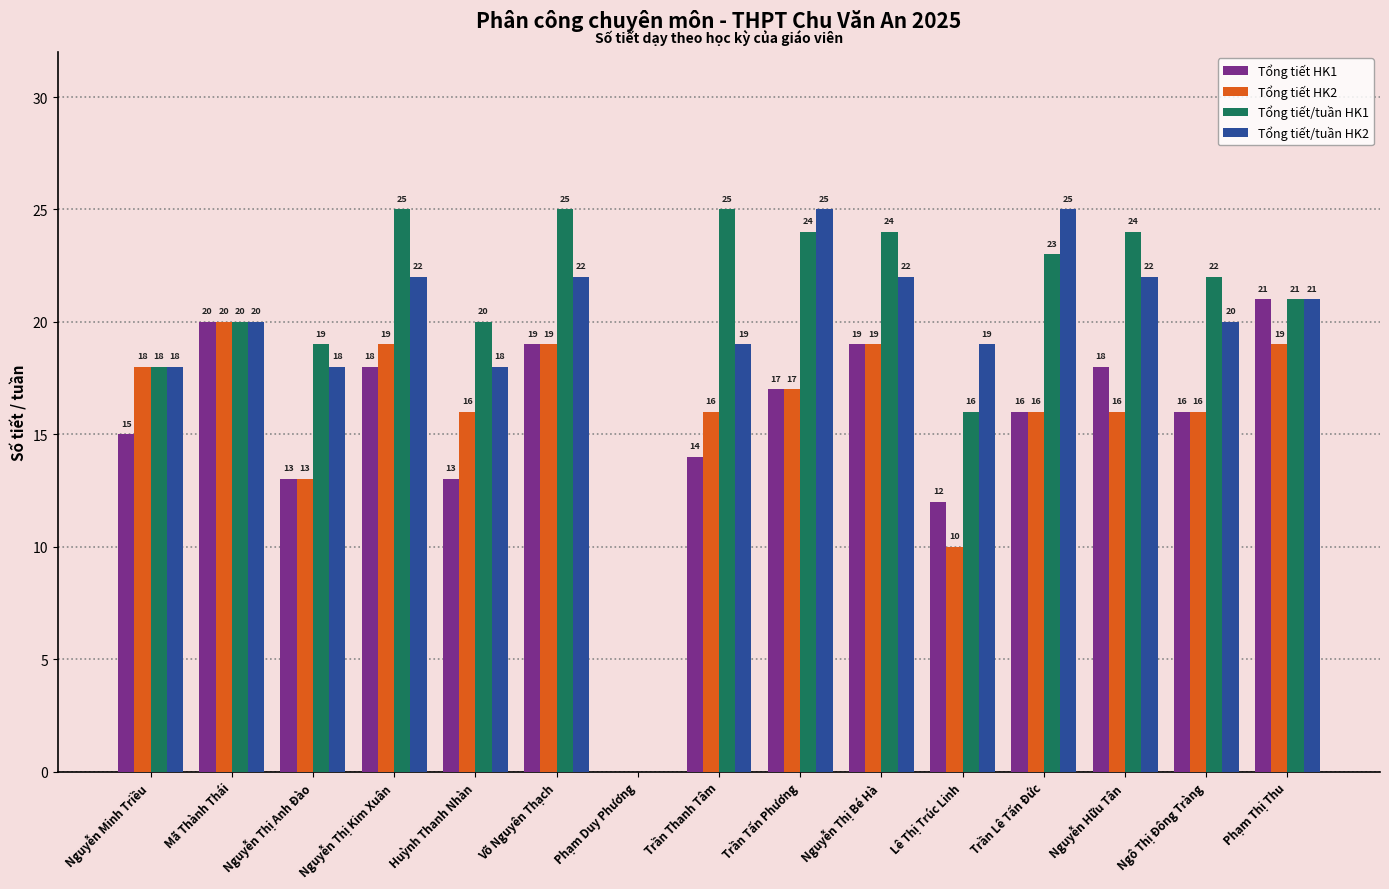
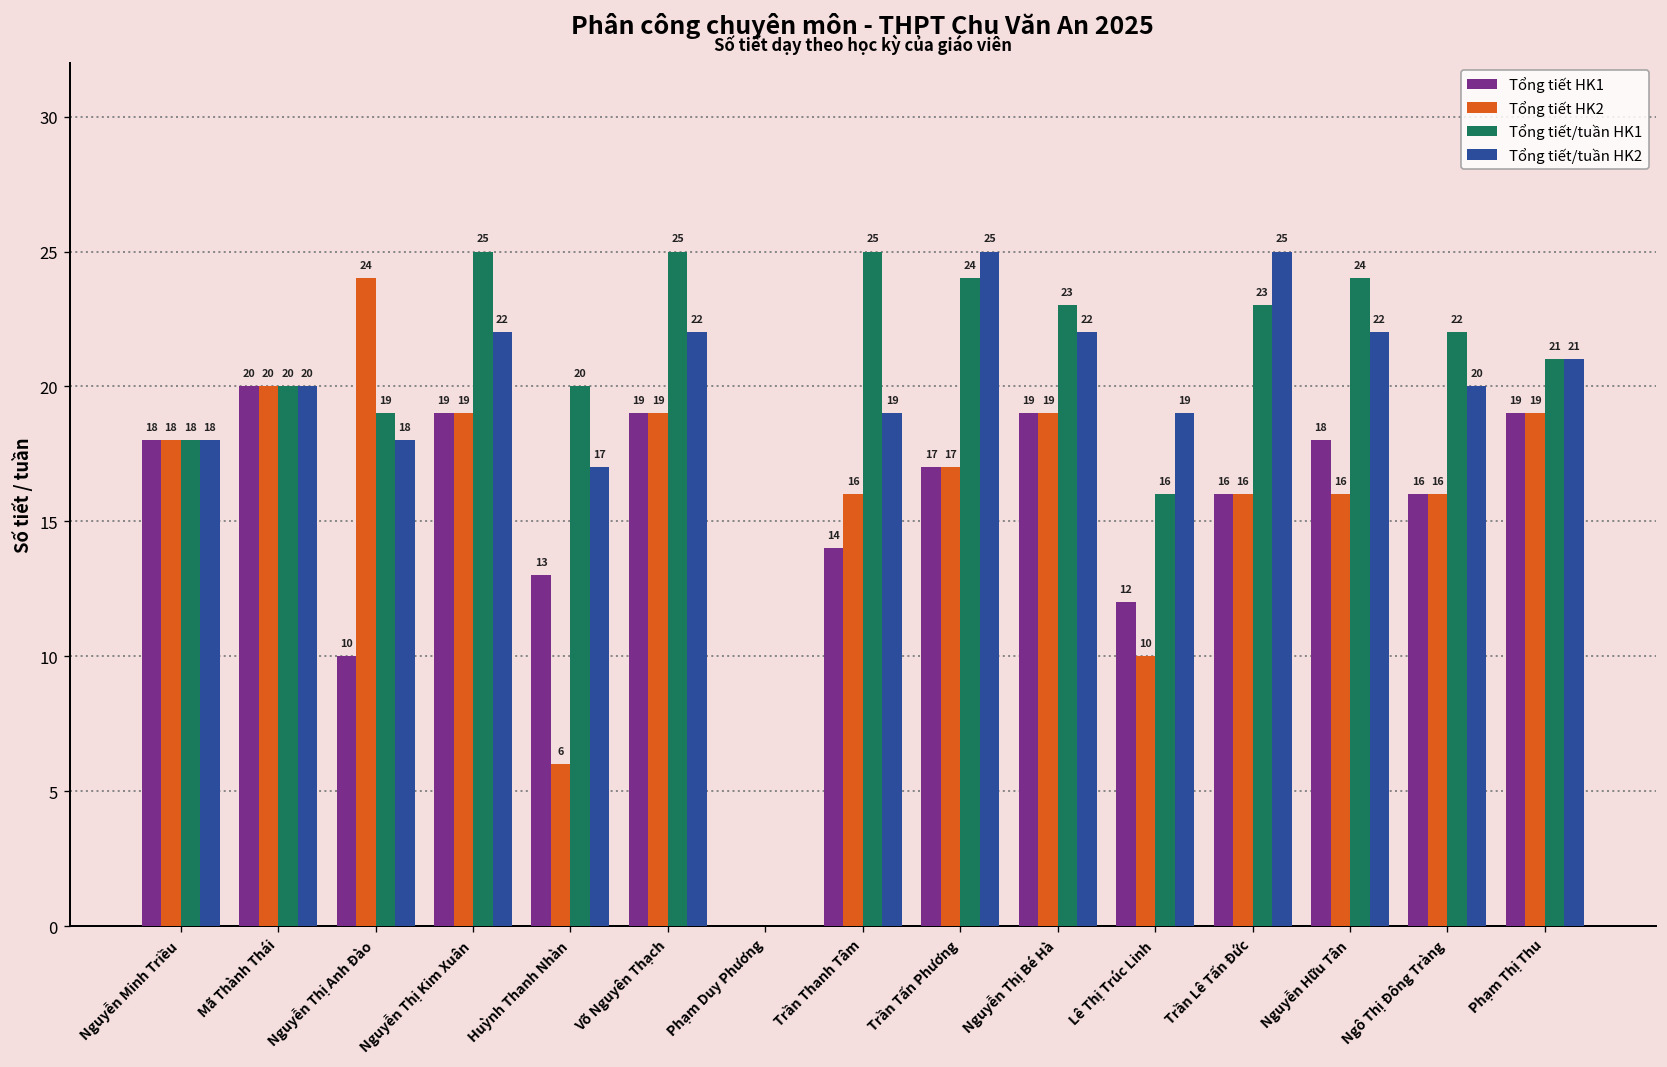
Tổng tiết HK1, Nguyễn Minh Triều: 15 -> 18
Tổng tiết HK1, Nguyễn Thị Anh Đào: 13 -> 10
Tổng tiết HK2, Nguyễn Thị Anh Đào: 13 -> 24
Tổng tiết HK1, Nguyễn Thị Kim Xuân: 18 -> 19
Tổng tiết HK2, Huỳnh Thanh Nhàn: 16 -> 6
Tổng tiết/tuần HK2, Huỳnh Thanh Nhàn: 18 -> 17
Tổng tiết/tuần HK1, Nguyễn Thị Bé Hà: 24 -> 23
Tổng tiết HK1, Phạm Thị Thu: 21 -> 19
